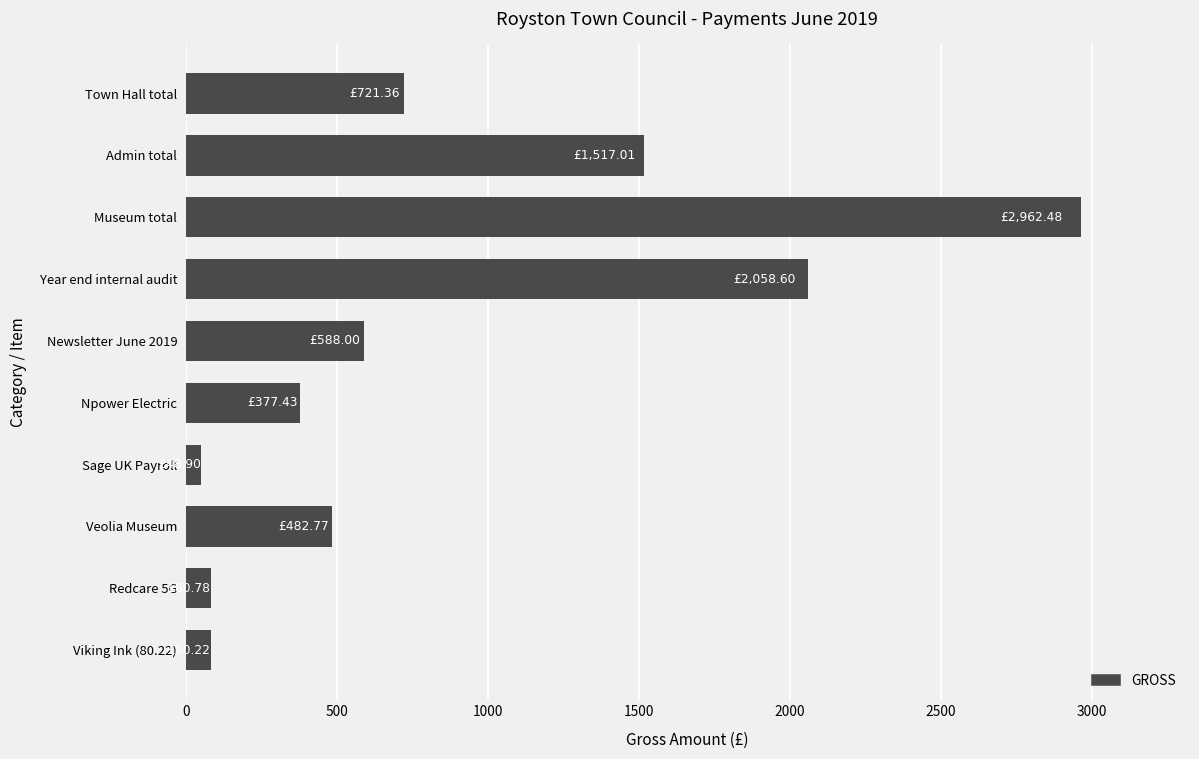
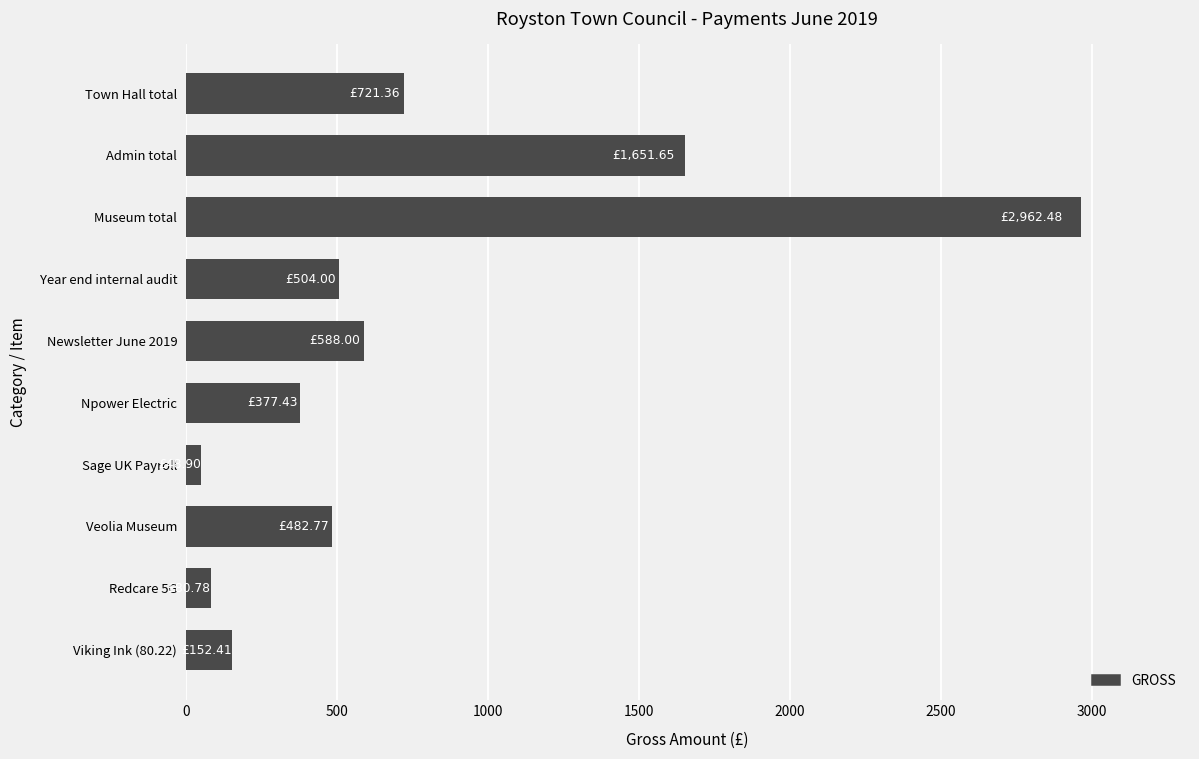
Admin total: £1,517.01 -> £1,651.65
Year end internal audit: £2,058.60 -> £504.00
Viking Ink (80.22): £80.22 -> £152.41
